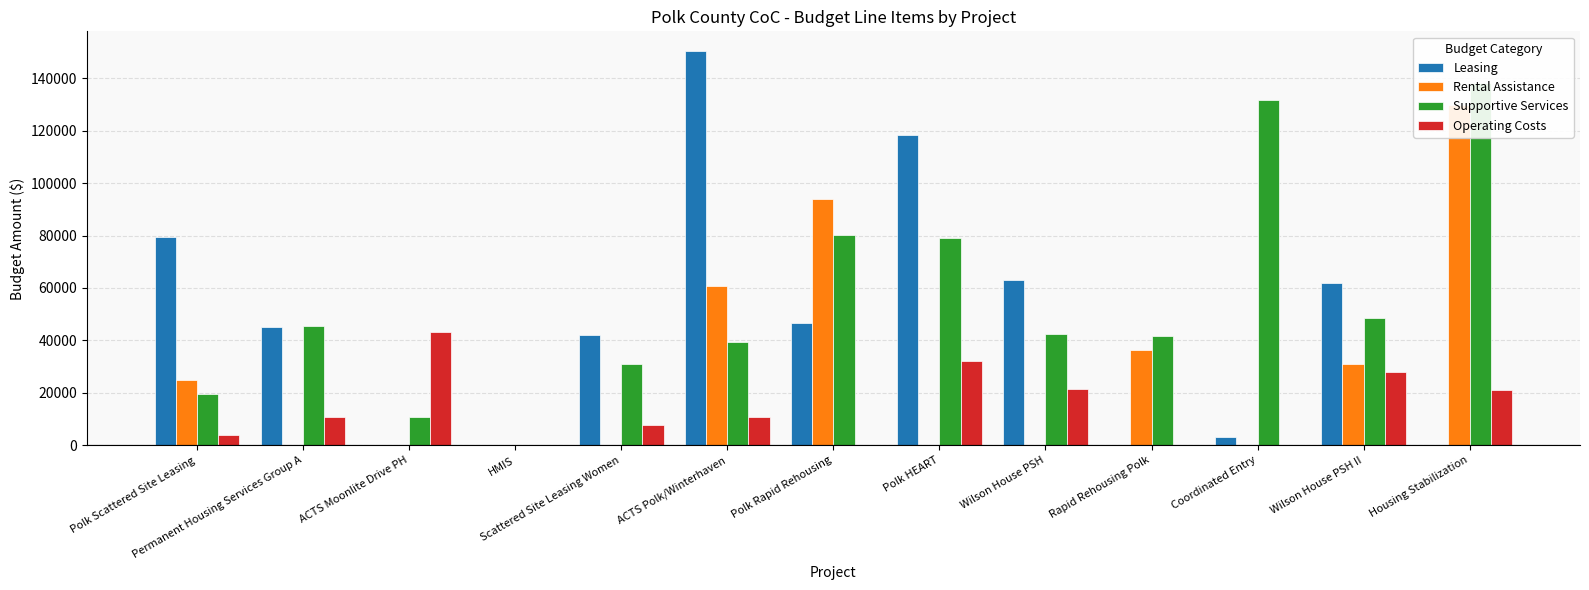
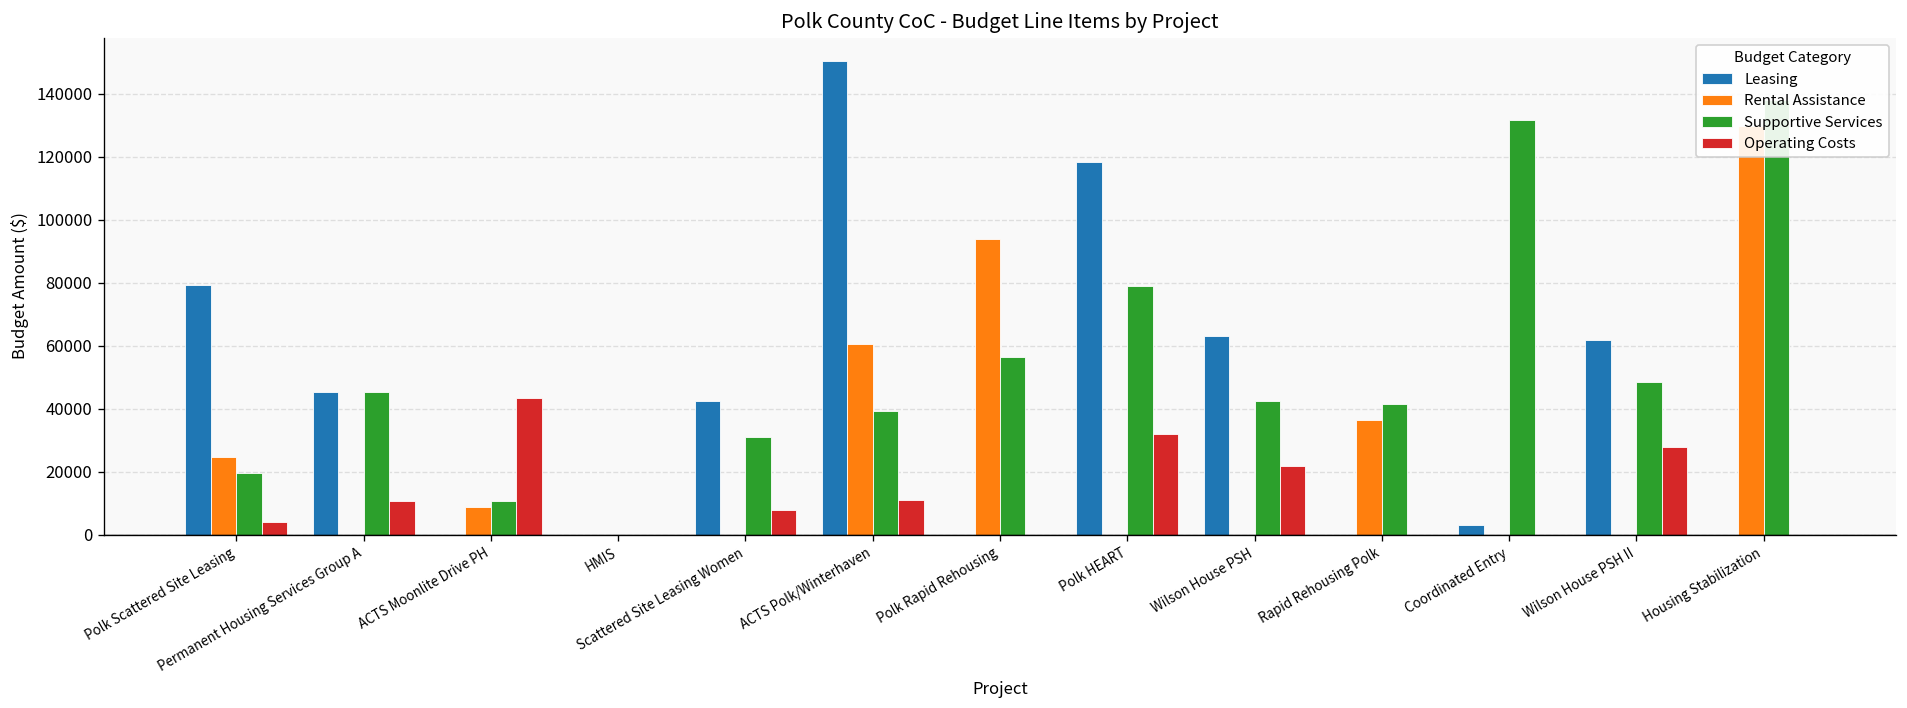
Rental Assistance, ACTS Moonlite Drive PH: 0 -> 9000
Leasing, Polk Rapid Rehousing: 46000 -> 0
Supportive Services, Polk Rapid Rehousing: 80000 -> 57000
Rental Assistance, Wilson House PSH II: 31000 -> 0
Operating Costs, Housing Stabilization: 21000 -> 0
